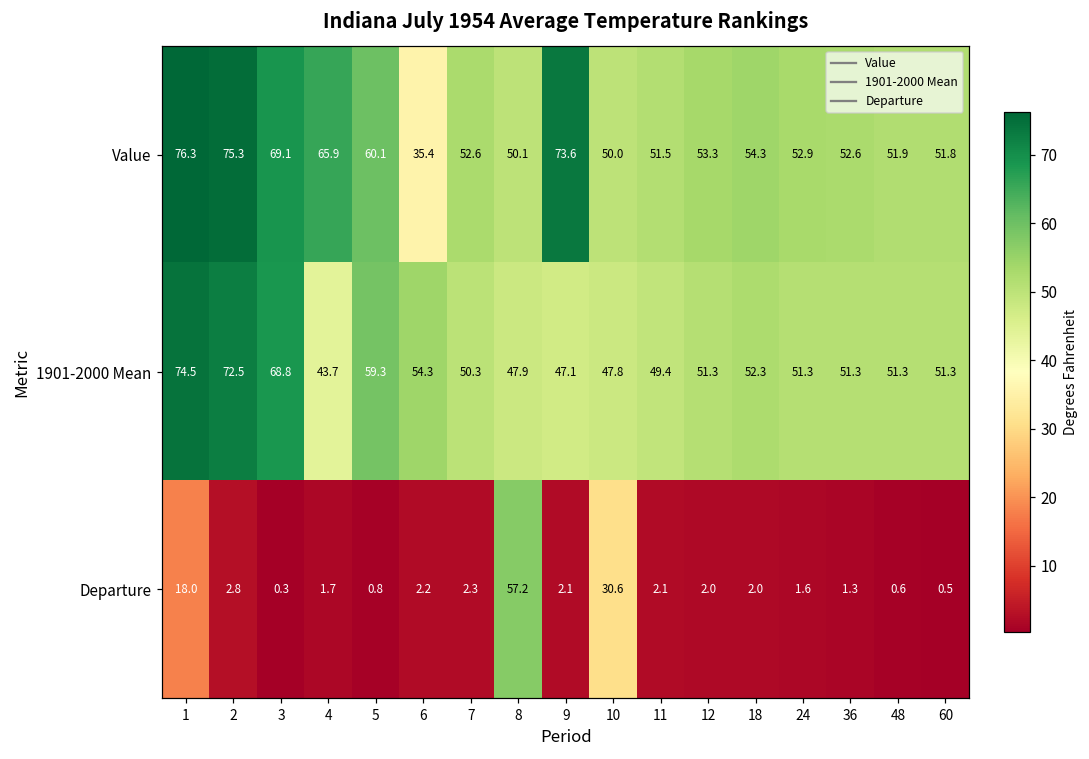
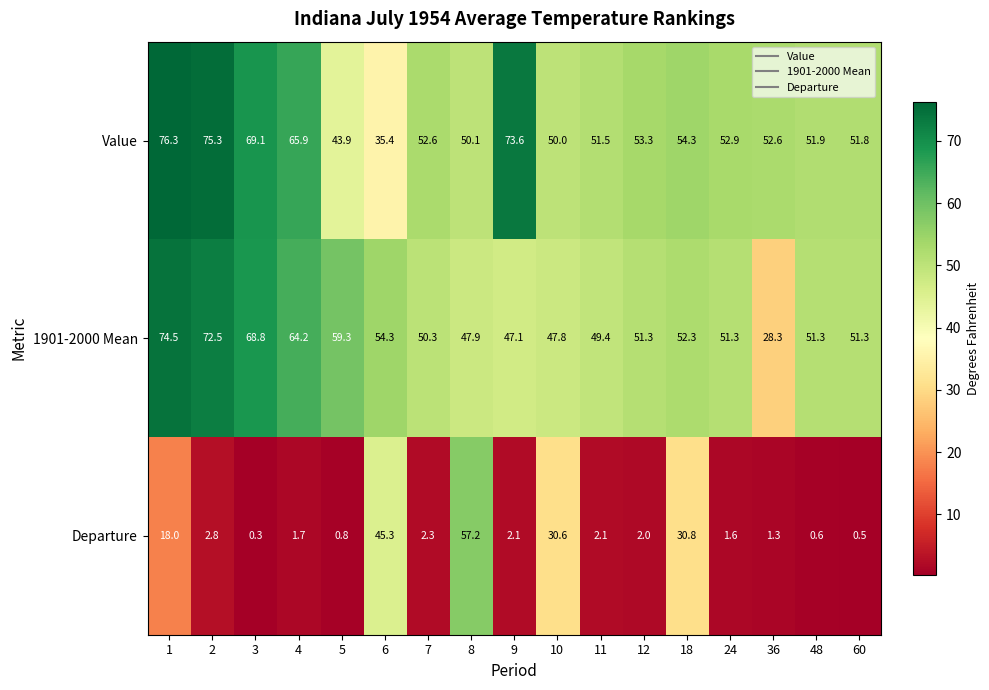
Value, 5: 60.1 -> 43.9
1901-2000 Mean, 4: 43.7 -> 64.2
1901-2000 Mean, 36: 51.3 -> 28.3
Departure, 6: 2.2 -> 45.3
Departure, 18: 2.0 -> 30.8
